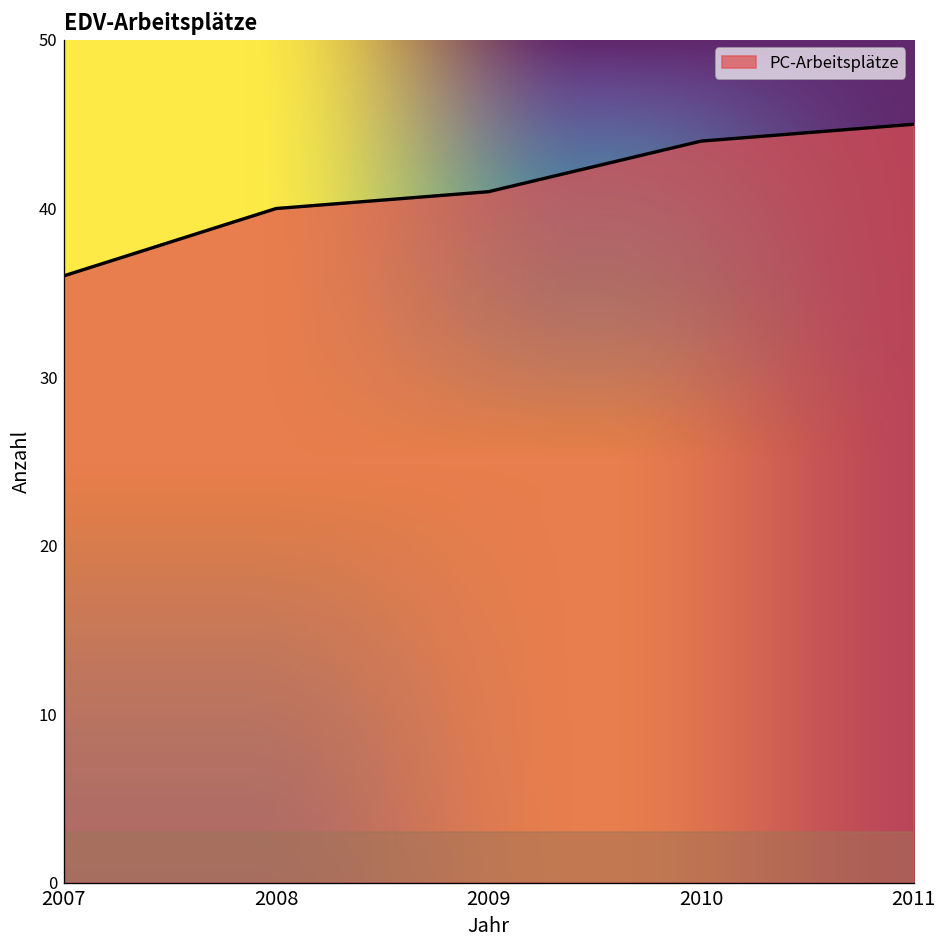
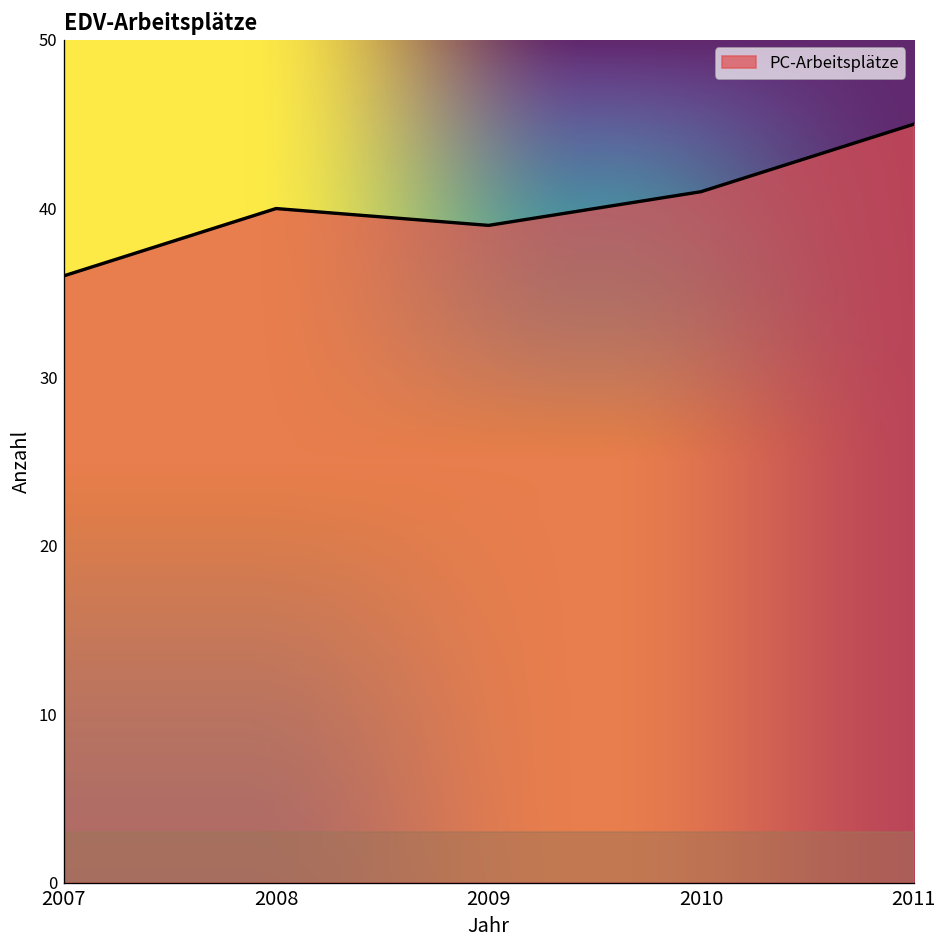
2009: 41 -> 39
2010: 44 -> 41
